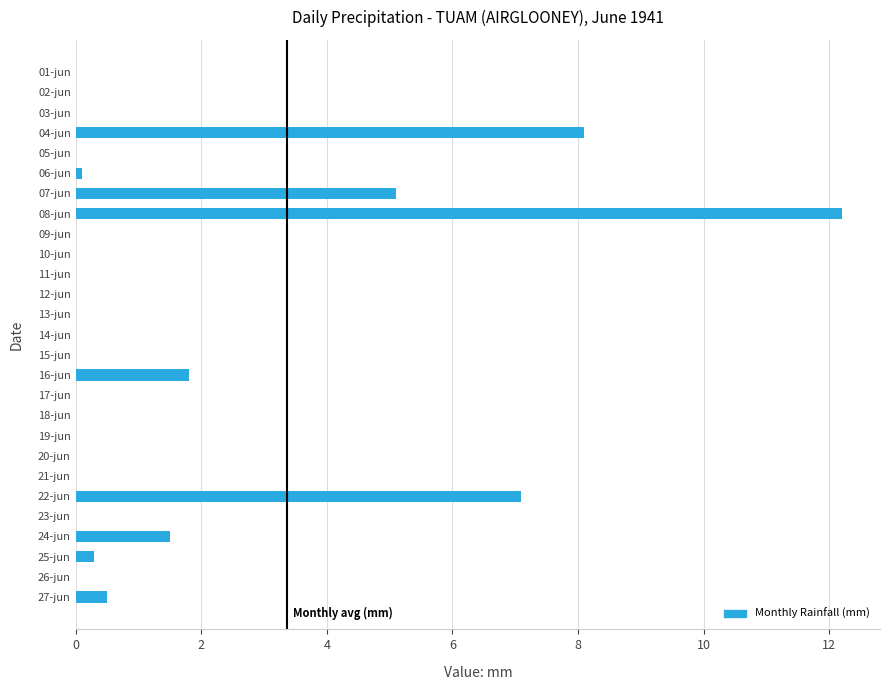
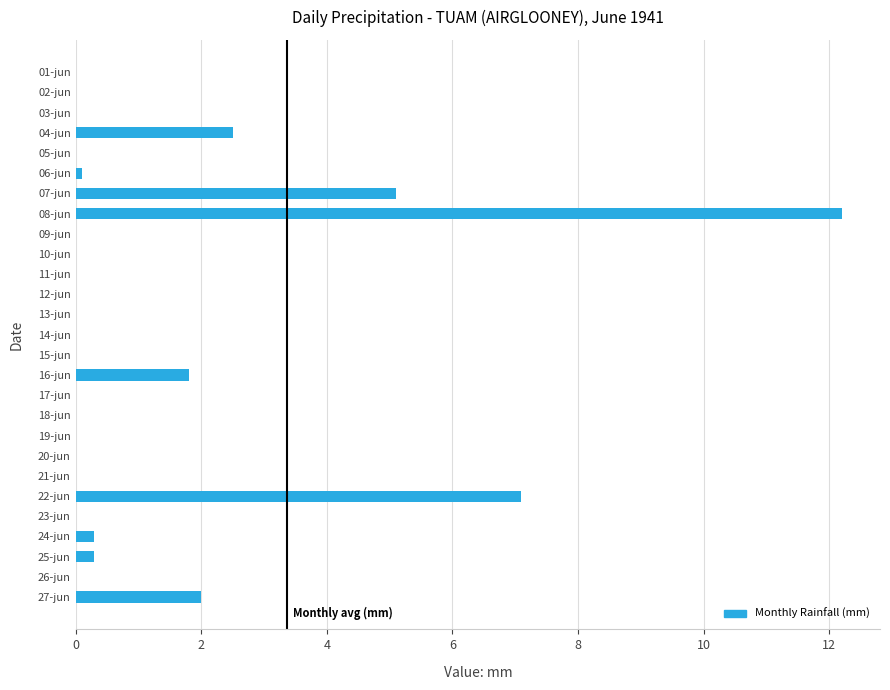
04-jun: 8.1 -> 2.5
24-jun: 1.5 -> 0.3
27-jun: 0.5 -> 2.0
